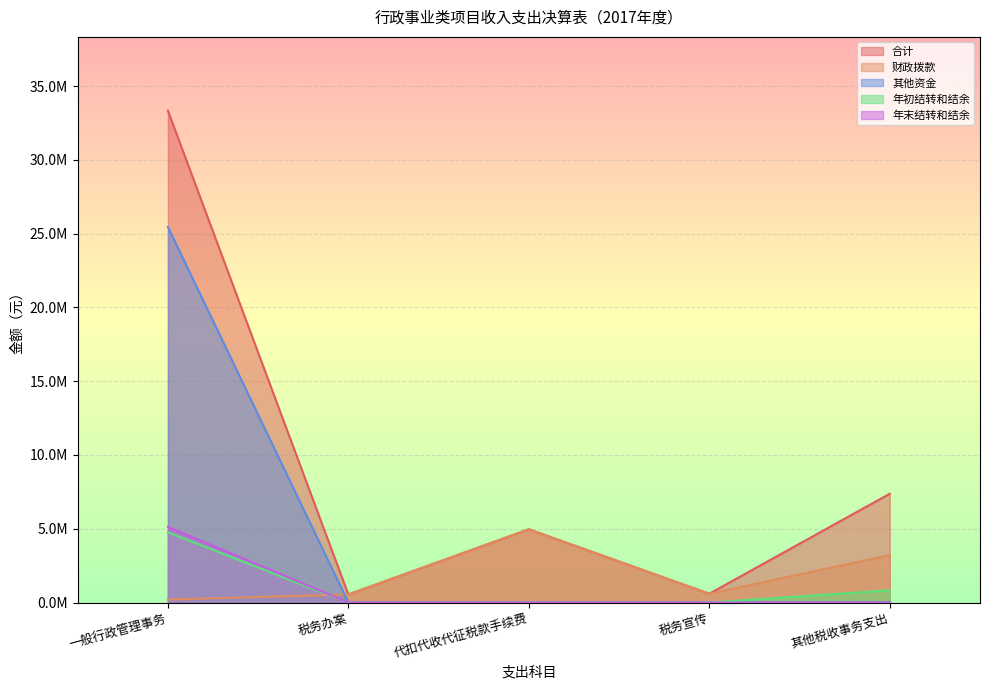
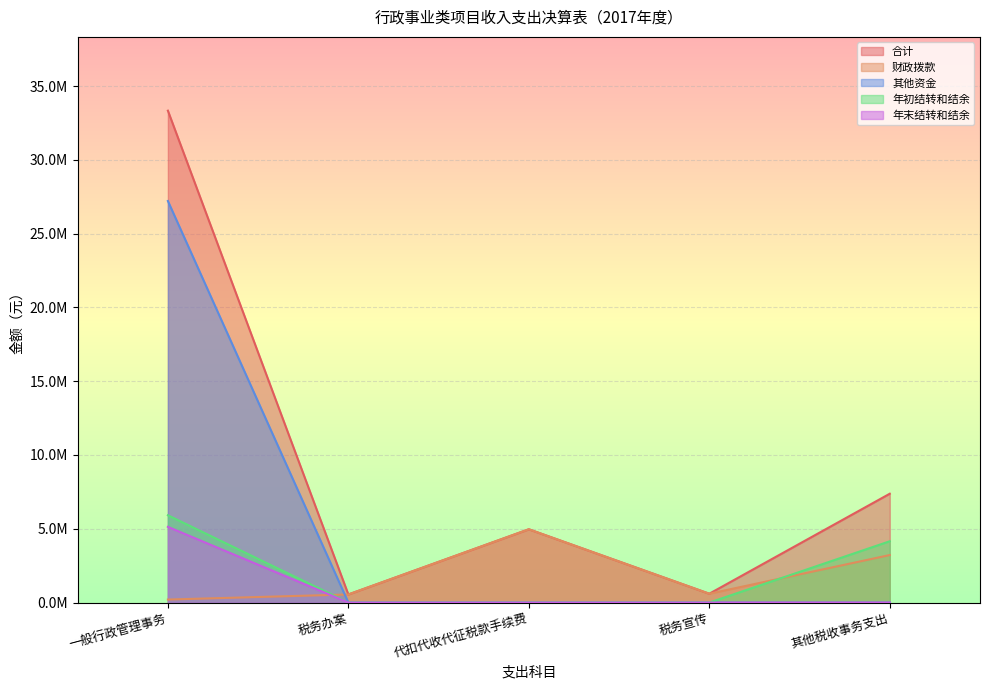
其他资金, 一般行政管理事务: 25500000 -> 27200000
年初结转和结余, 一般行政管理事务: 4800000 -> 5900000
年初结转和结余, 其他税收事务支出: 800000 -> 4200000
